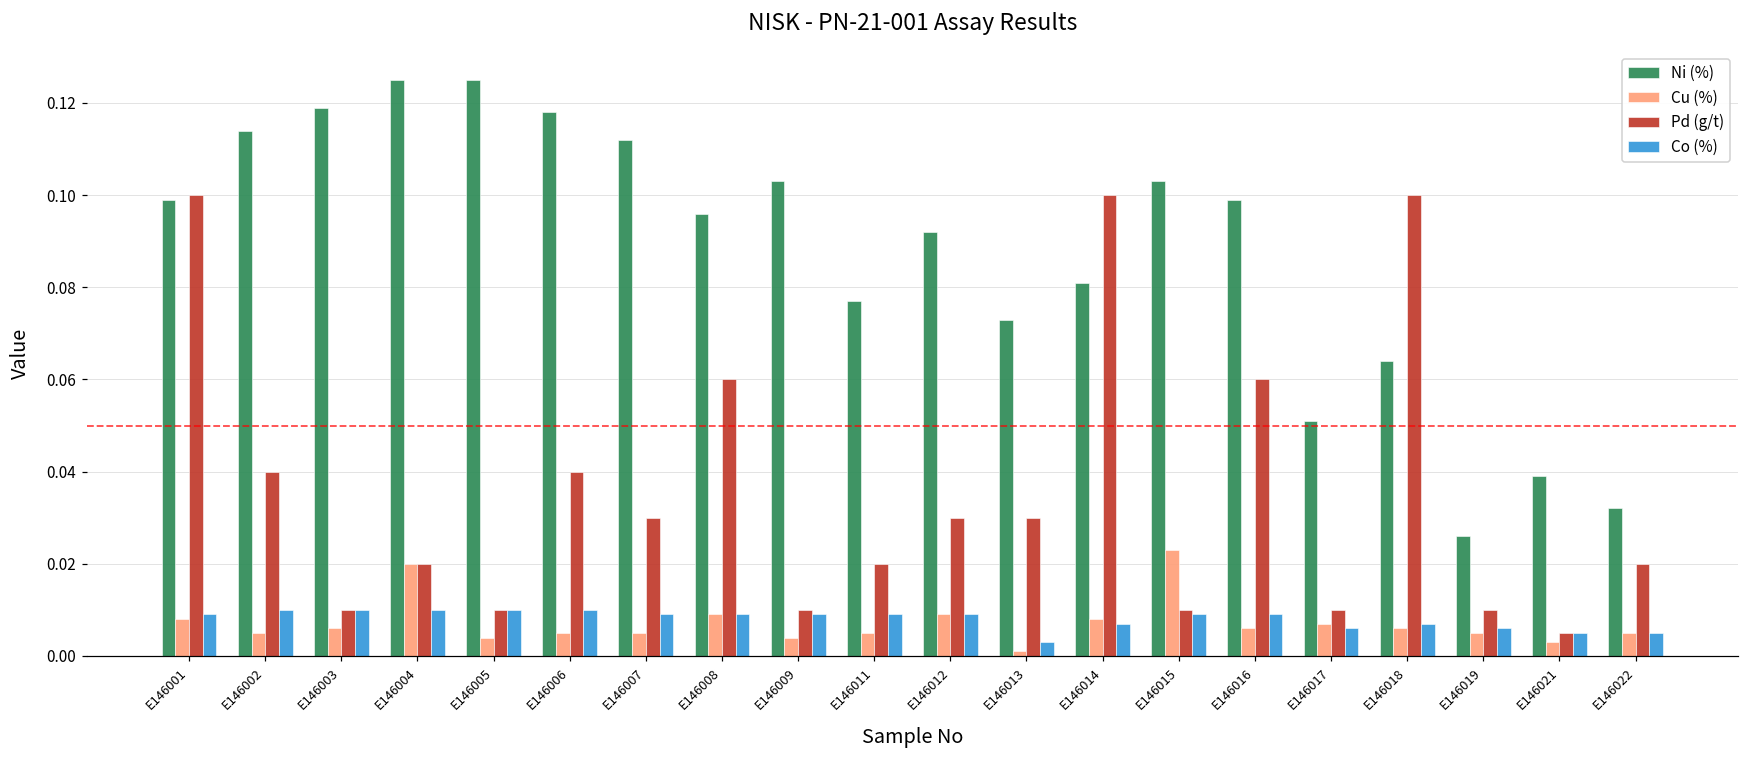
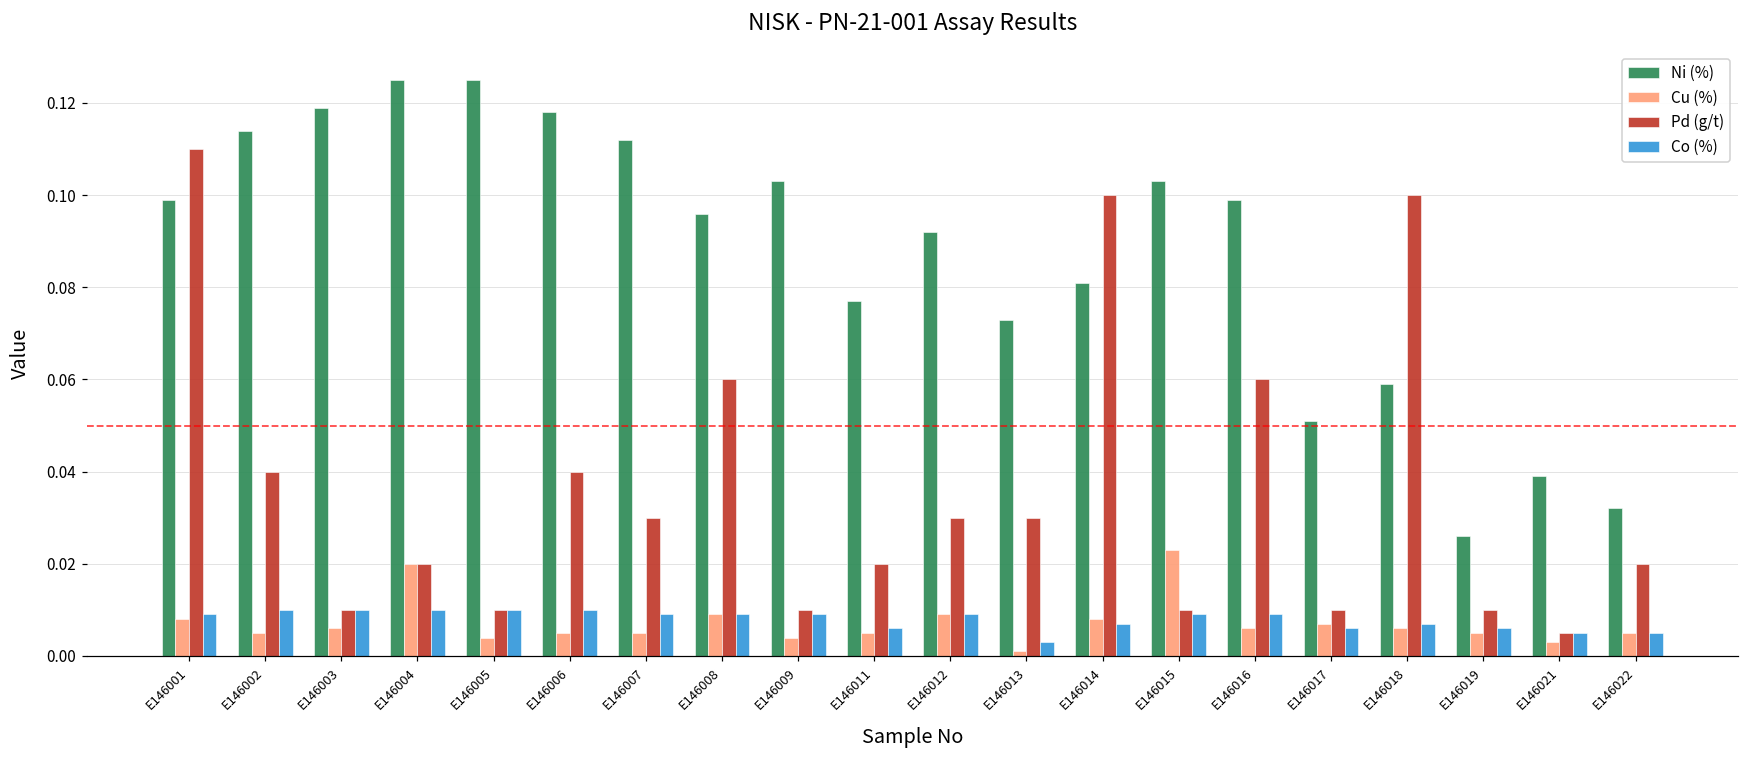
Pd (g/t), E146001: 0.10 -> 0.11
Co (%), E146011: 0.009 -> 0.006
Ni (%), E146018: 0.064 -> 0.059
